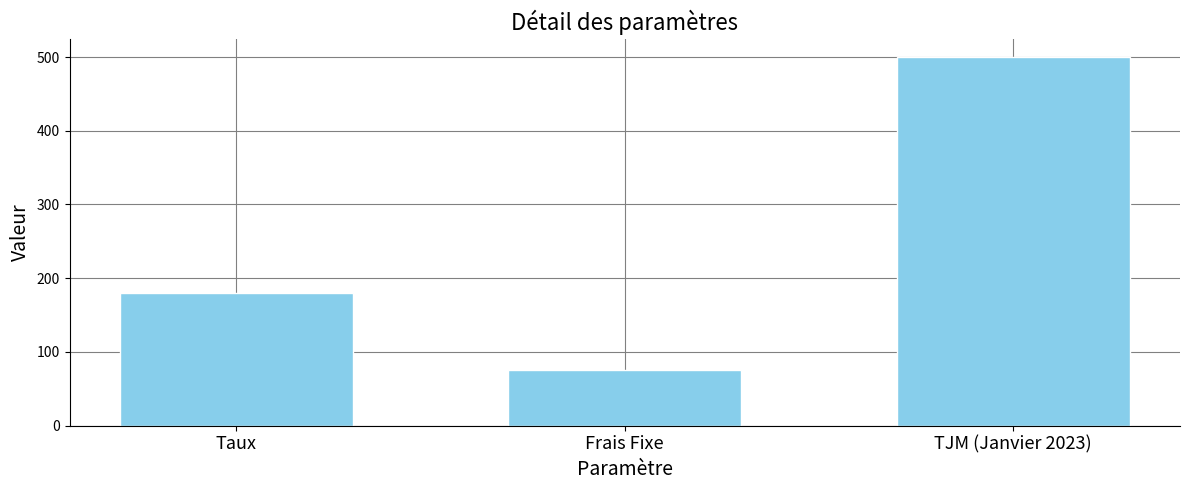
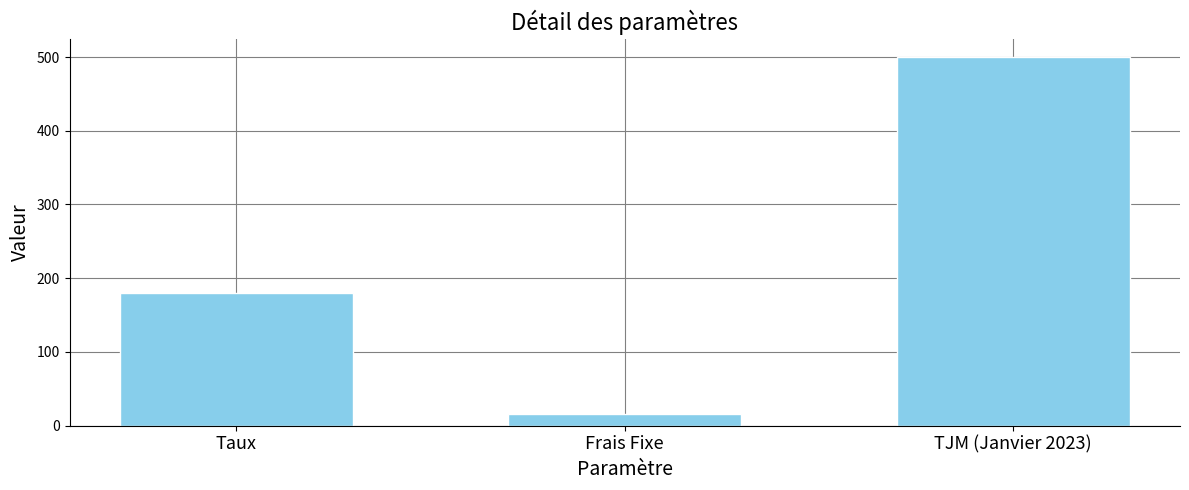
Frais Fixe: 80 -> 20
